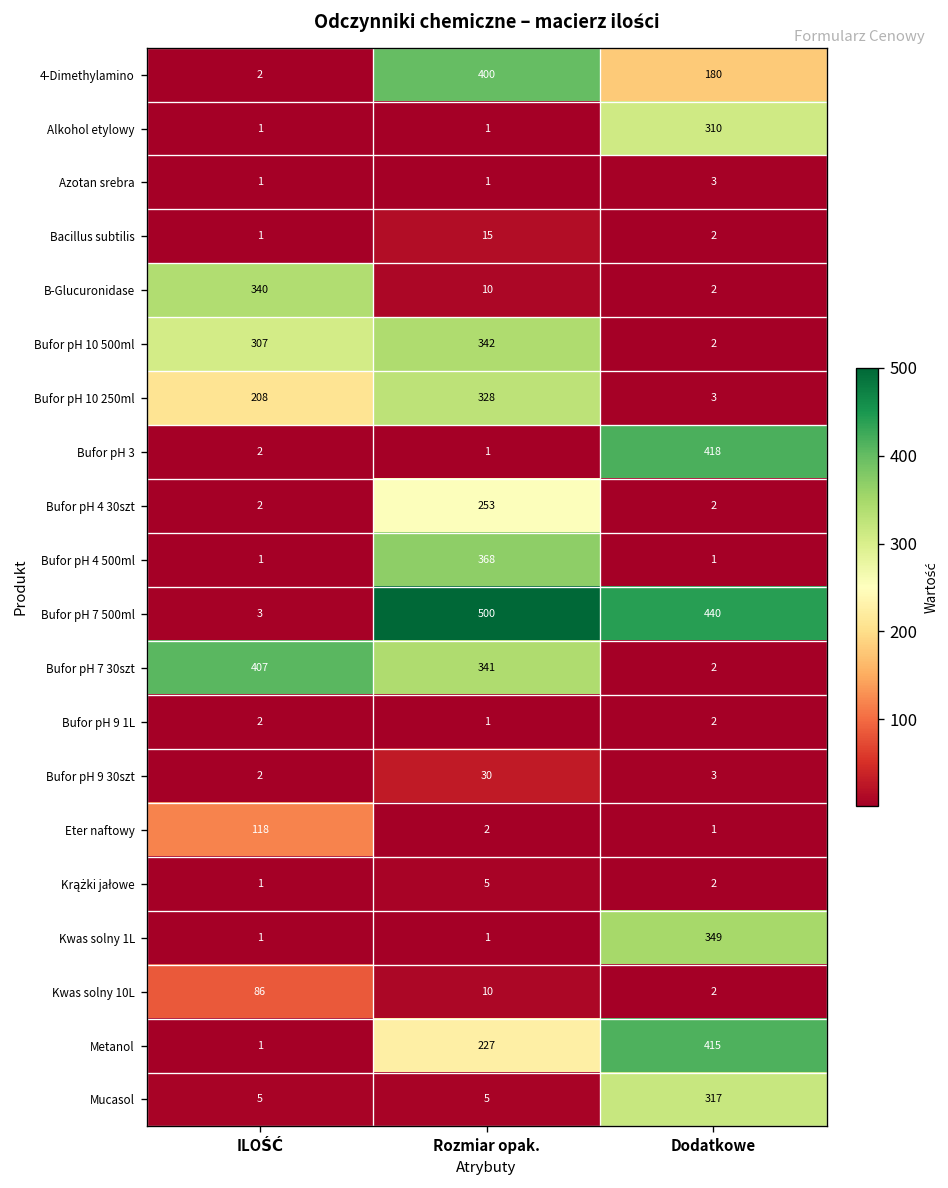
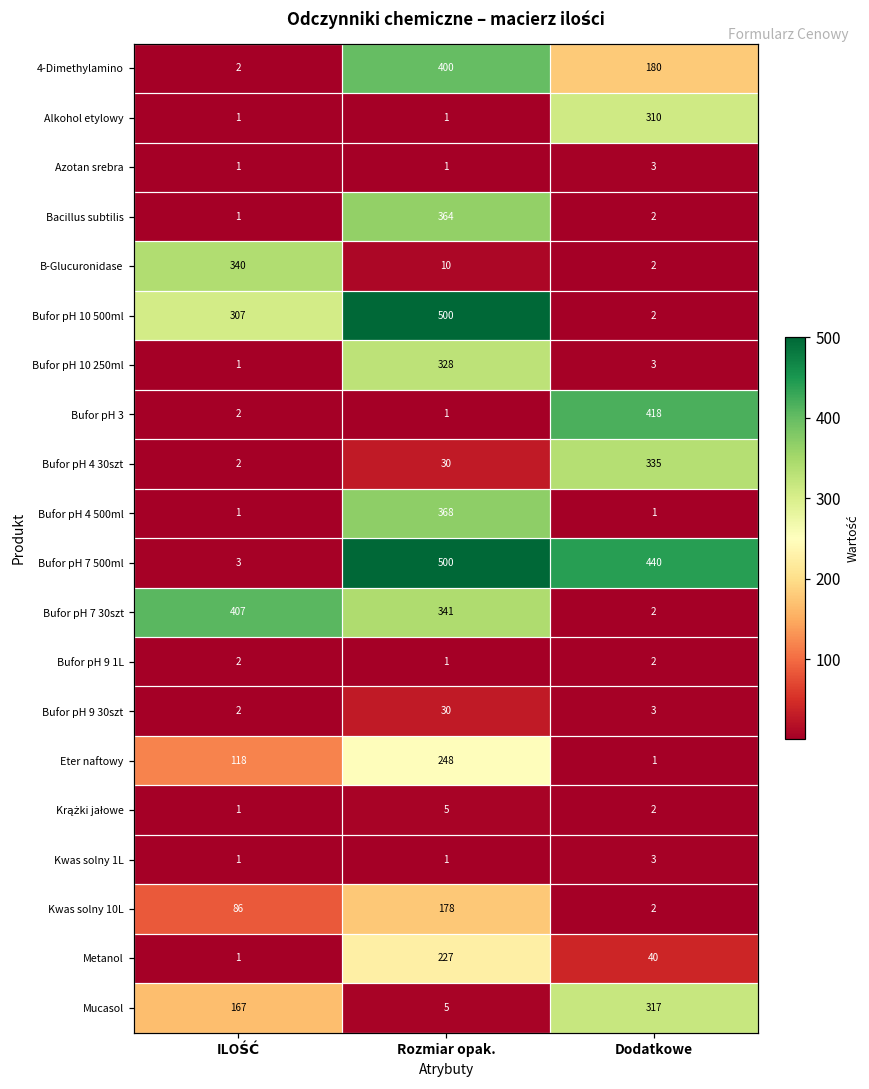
Bacillus subtilis, Rozmiar opak.: 15 -> 364
Bufor pH 10 500ml, Rozmiar opak.: 342 -> 500
Bufor pH 10 250ml, ILOŚĆ: 208 -> 1
Bufor pH 4 30szt, Rozmiar opak.: 253 -> 30
Bufor pH 4 30szt, Dodatkowe: 2 -> 335
Eter naftowy, Rozmiar opak.: 2 -> 248
Kwas solny 1L, Dodatkowe: 349 -> 3
Kwas solny 10L, Rozmiar opak.: 10 -> 178
Metanol, Dodatkowe: 415 -> 40
Mucasol, ILOŚĆ: 5 -> 167
